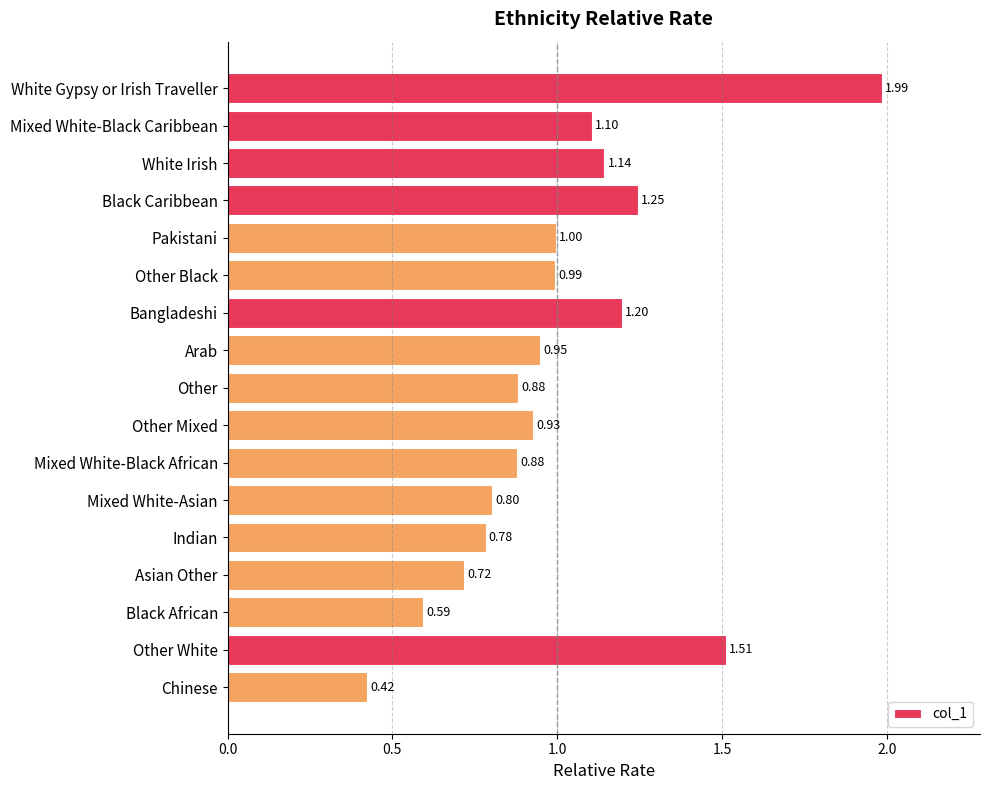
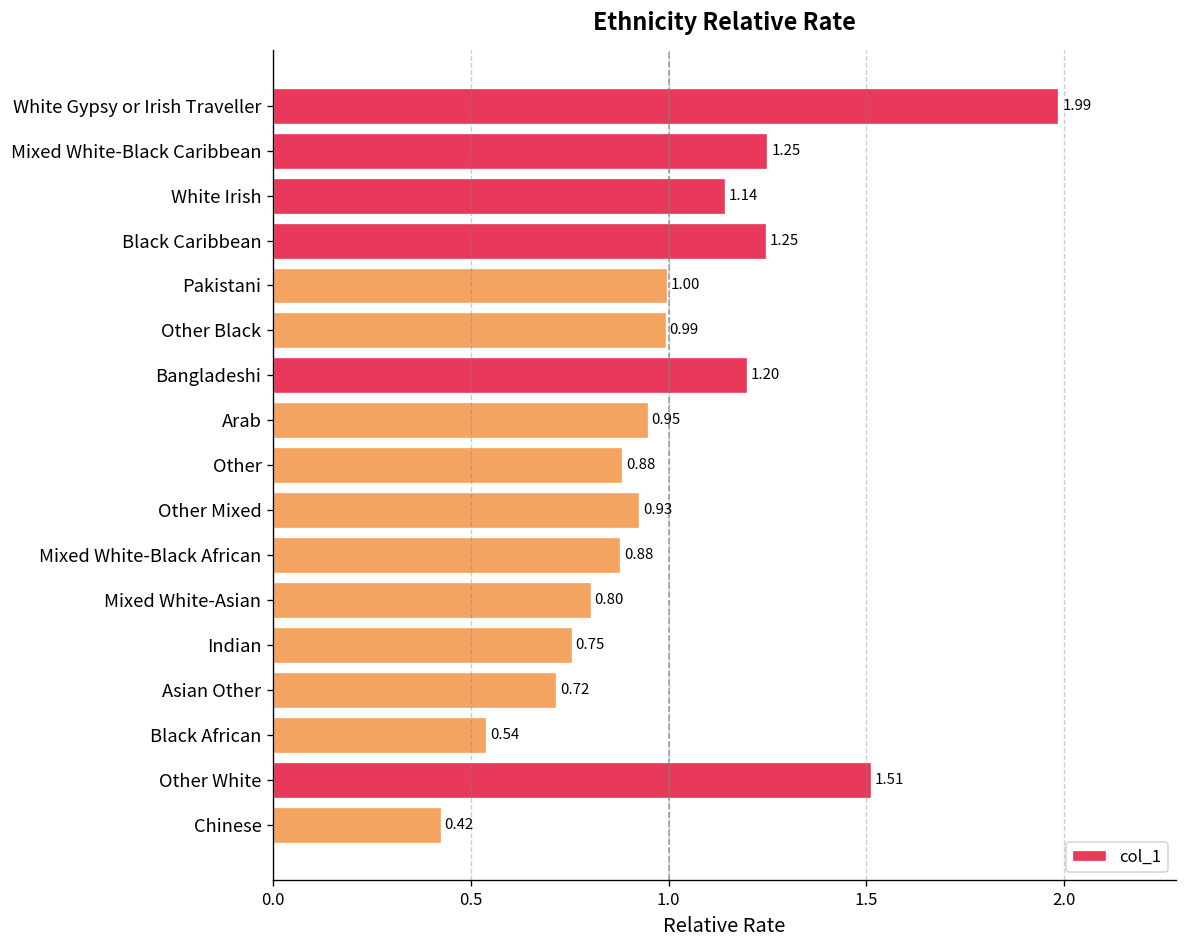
Mixed White-Black Caribbean: 1.10 -> 1.25
Indian: 0.78 -> 0.75
Black African: 0.59 -> 0.54
